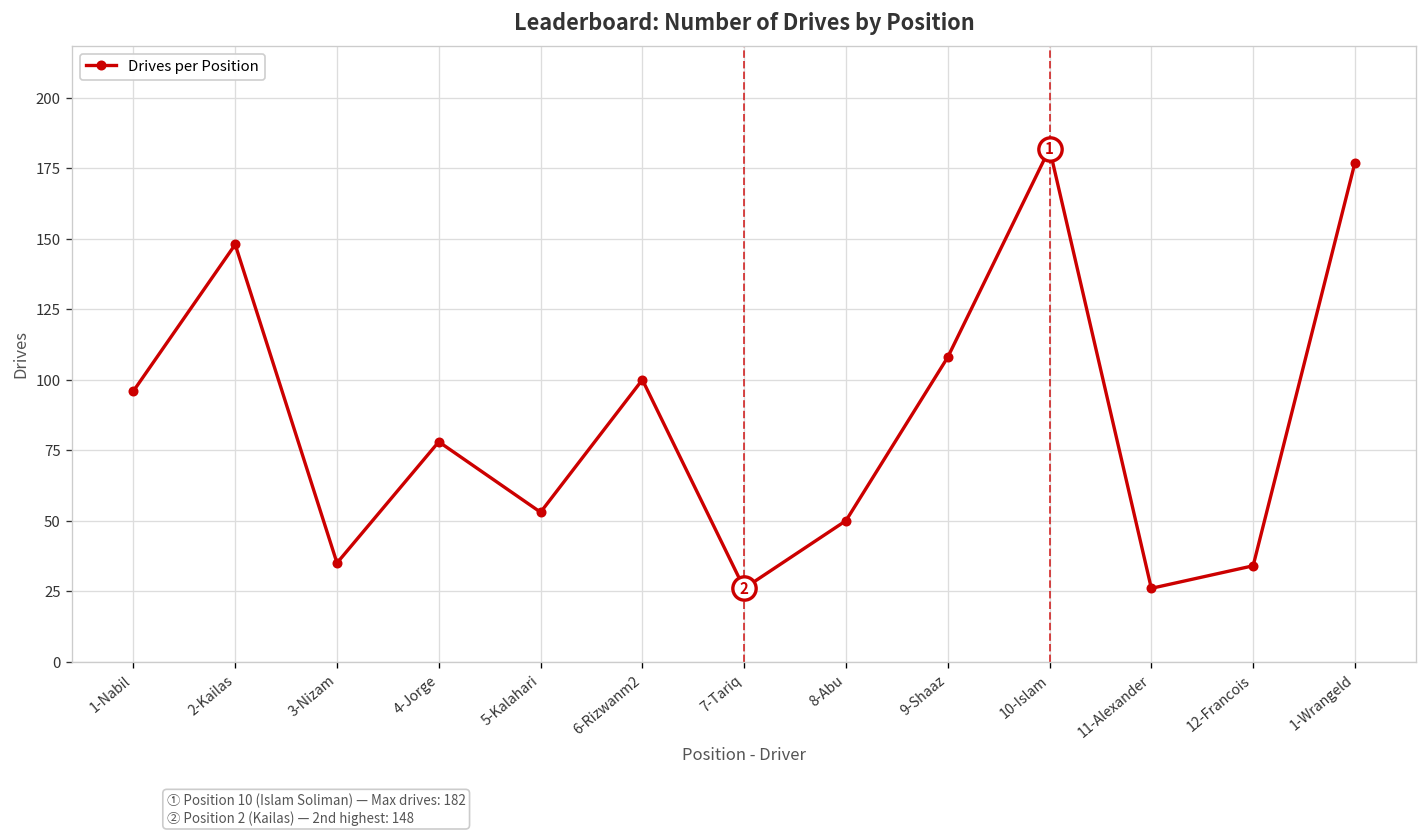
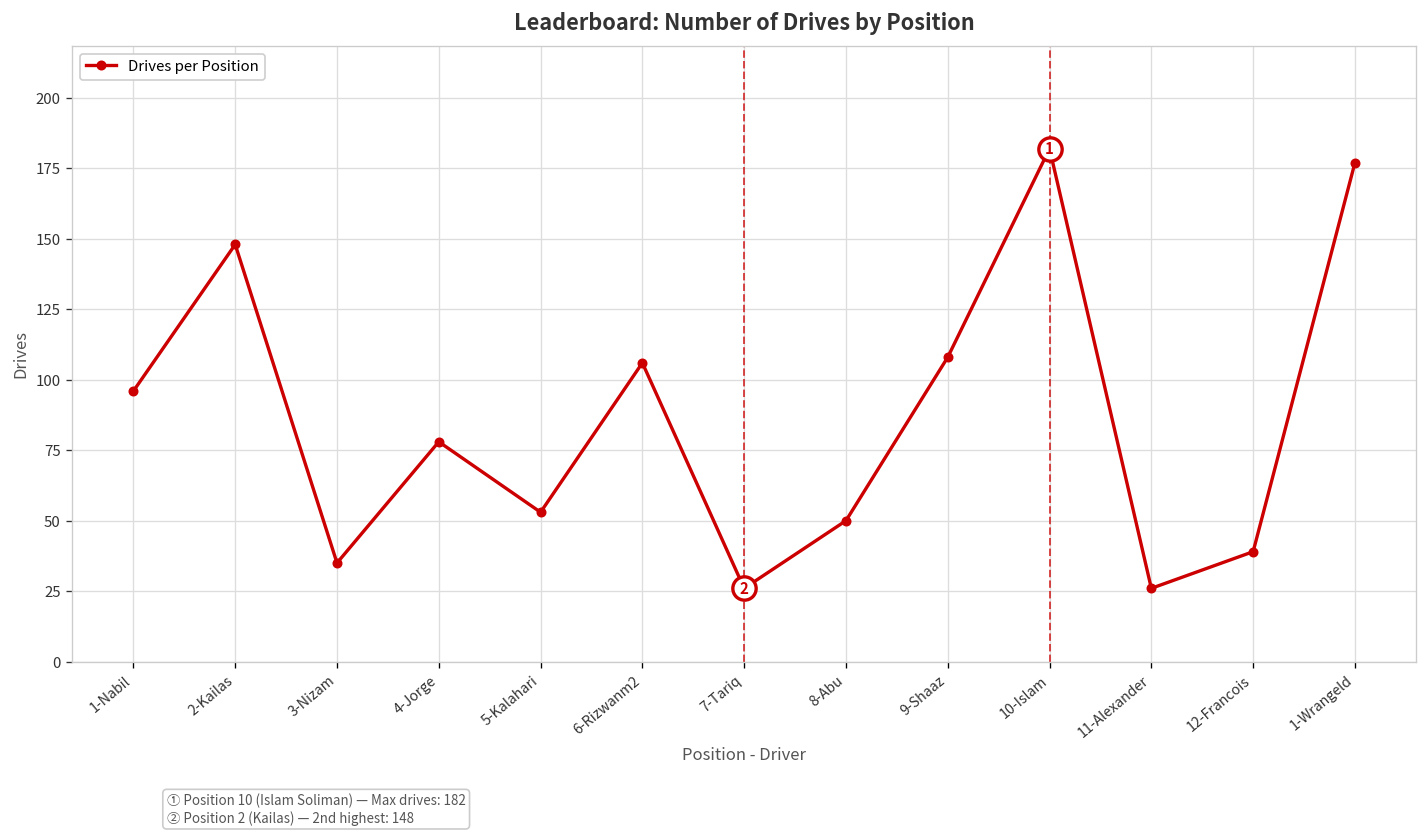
Drives per Position, 6-Rizwanm2: 100 -> 106
Drives per Position, 12-Francois: 34 -> 39
